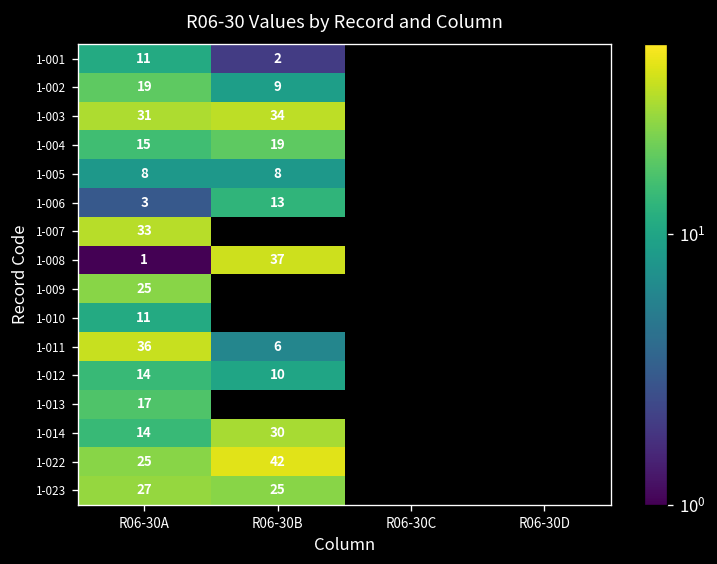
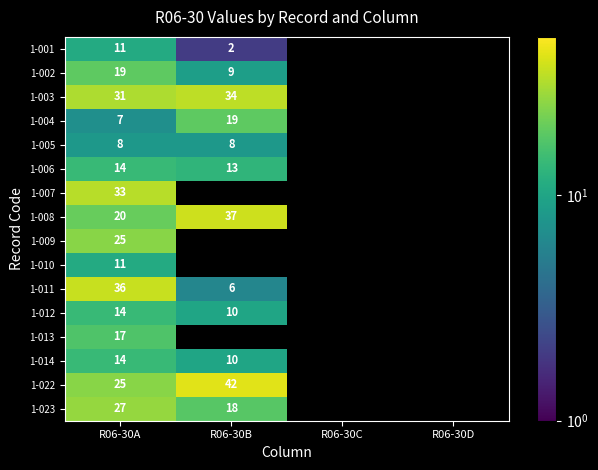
1-004, R06-30A: 15 -> 7
1-006, R06-30A: 3 -> 14
1-008, R06-30A: 1 -> 20
1-014, R06-30B: 30 -> 10
1-023, R06-30B: 25 -> 18
